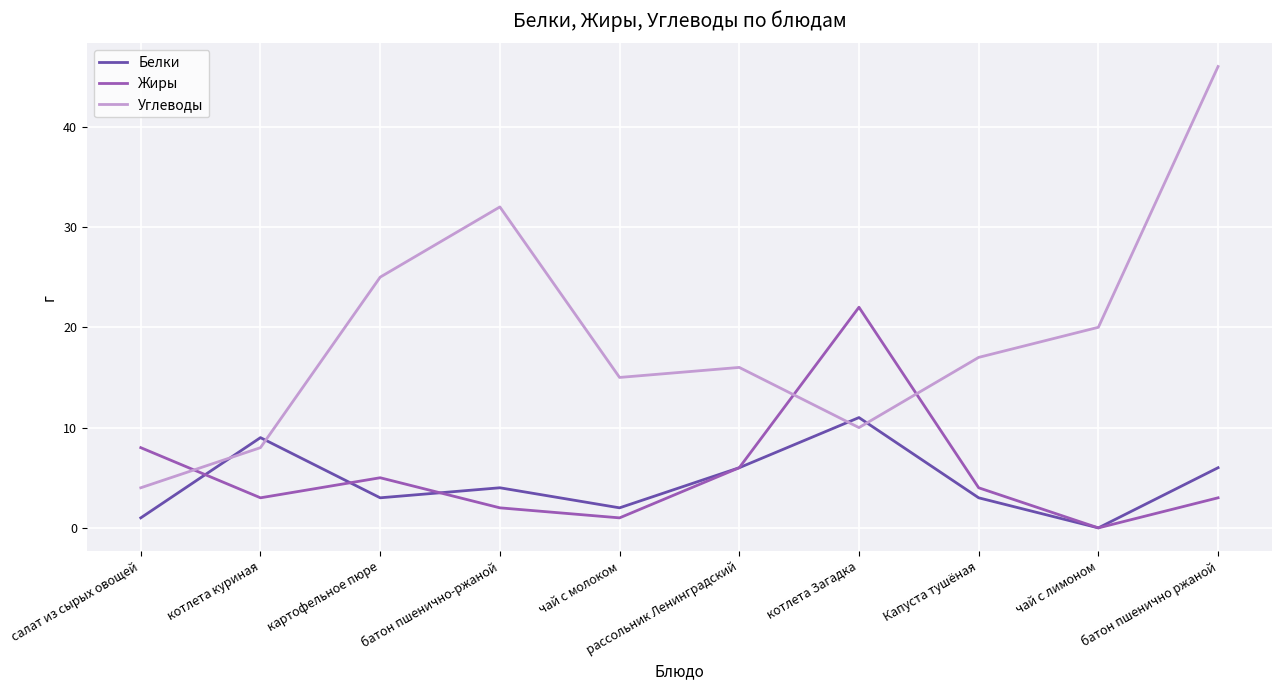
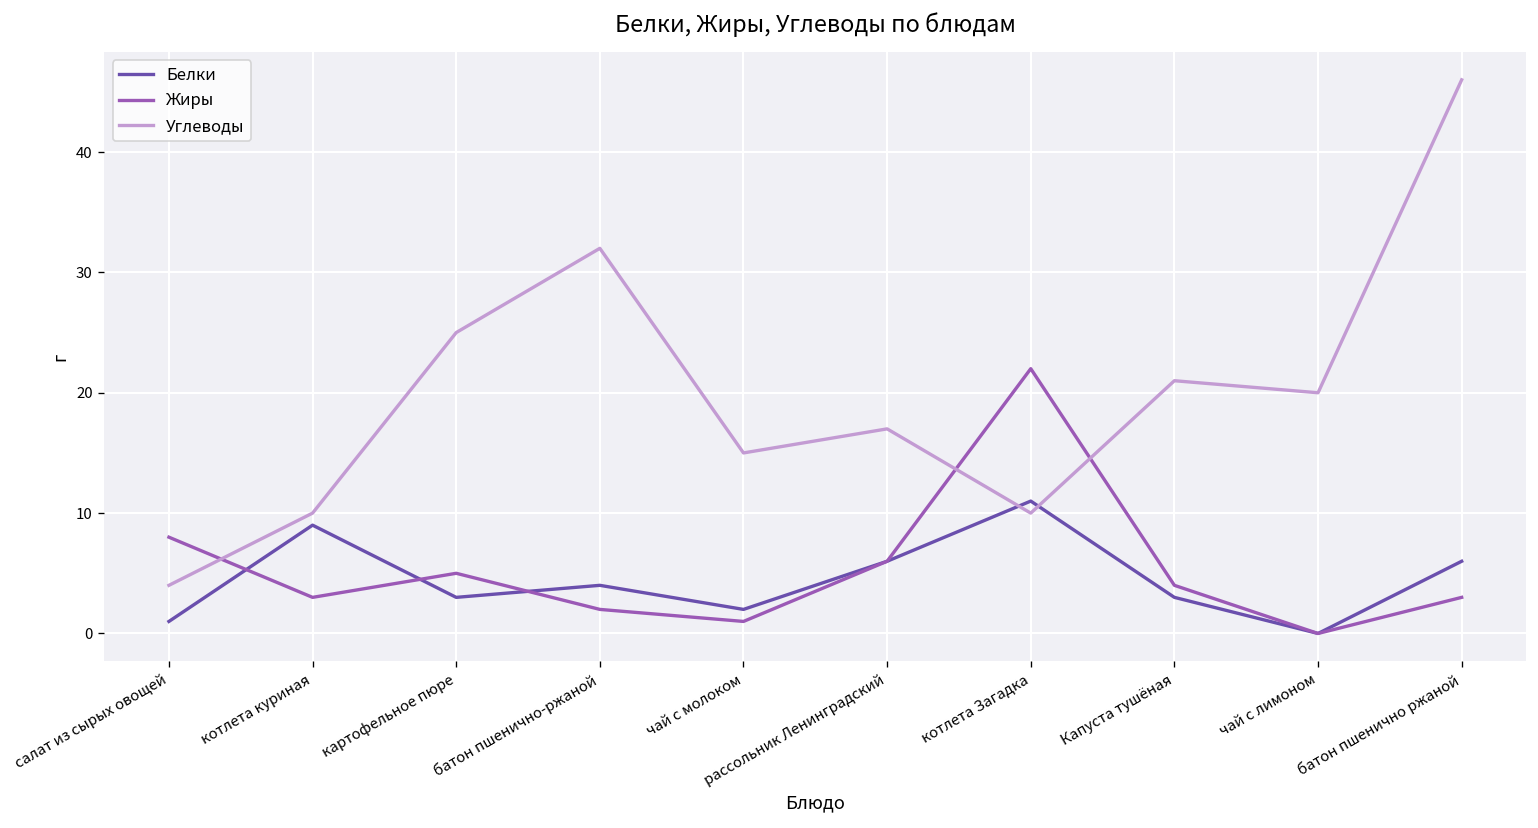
Углеводы, котлета куриная: 8 -> 10
Углеводы, рассольник Ленинградский: 16 -> 17
Углеводы, Капуста тушёная: 17 -> 21
